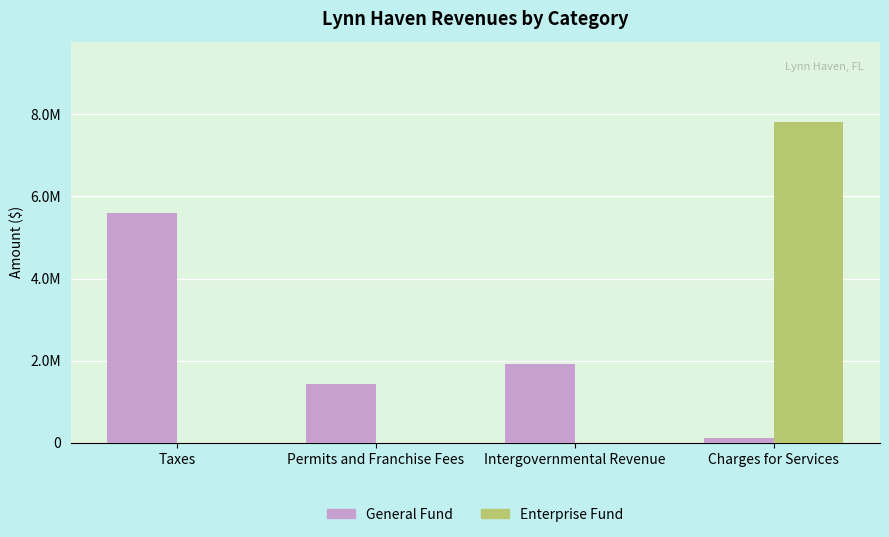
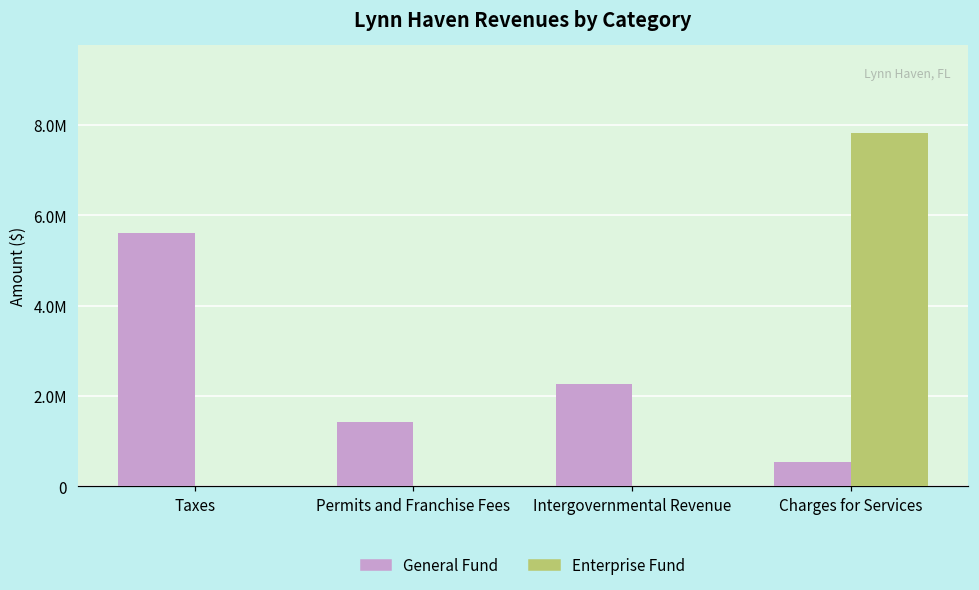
General Fund, Intergovernmental Revenue: 1900000 -> 2300000
General Fund, Charges for Services: 100000 -> 500000
